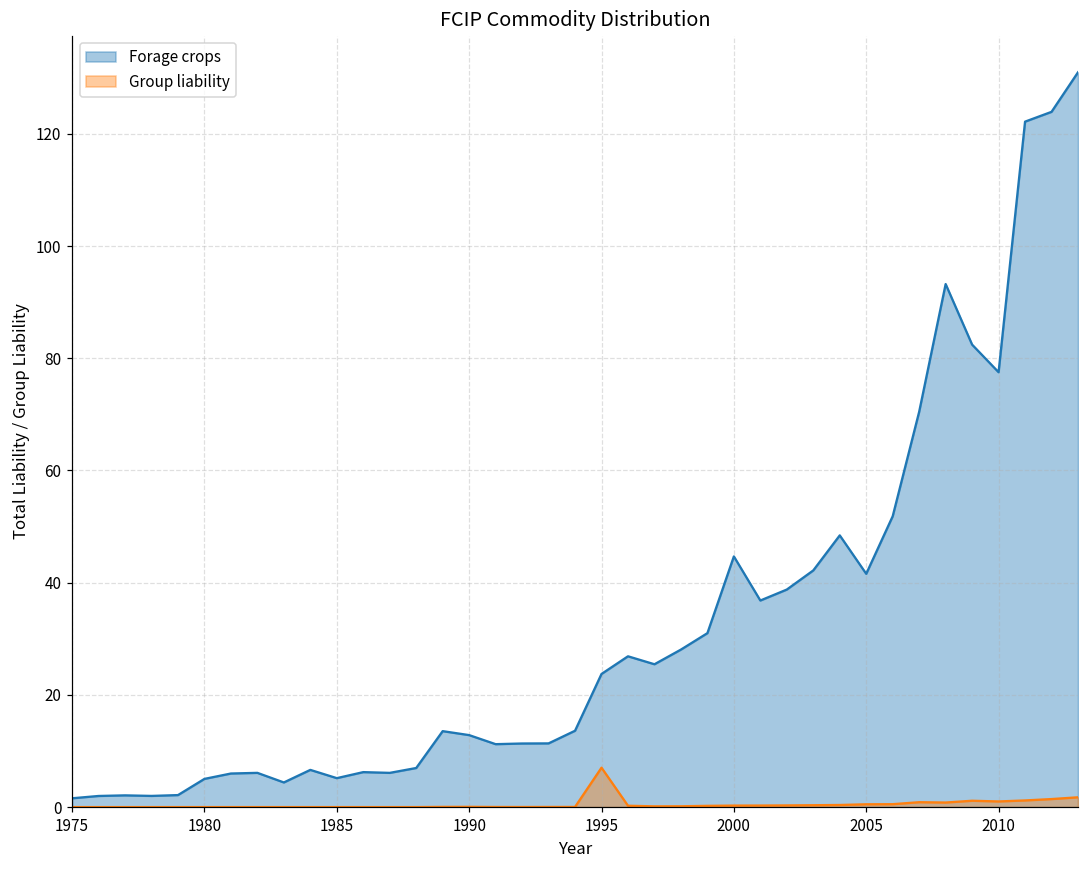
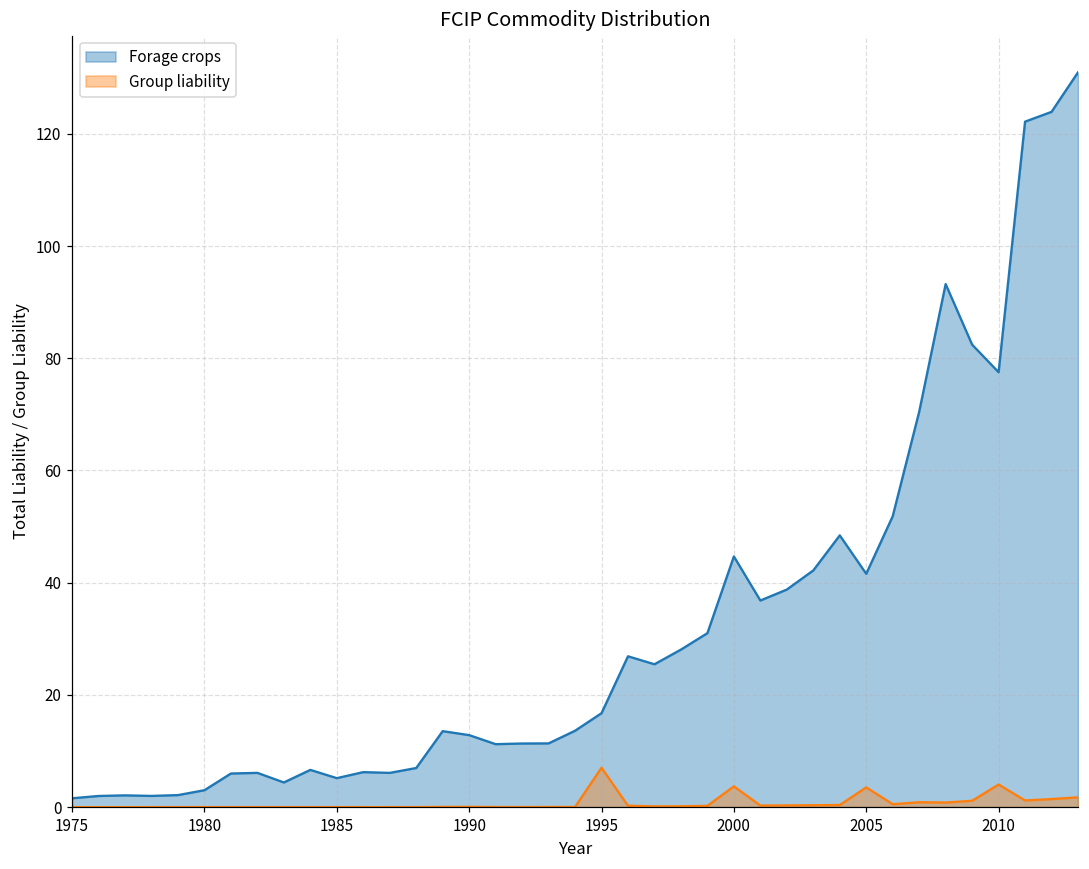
Forage crops, 1980: 5 -> 3
Forage crops, 1995: 24 -> 17
Group liability, 2000: 0 -> 4
Group liability, 2005: 1 -> 4
Group liability, 2010: 1 -> 4
